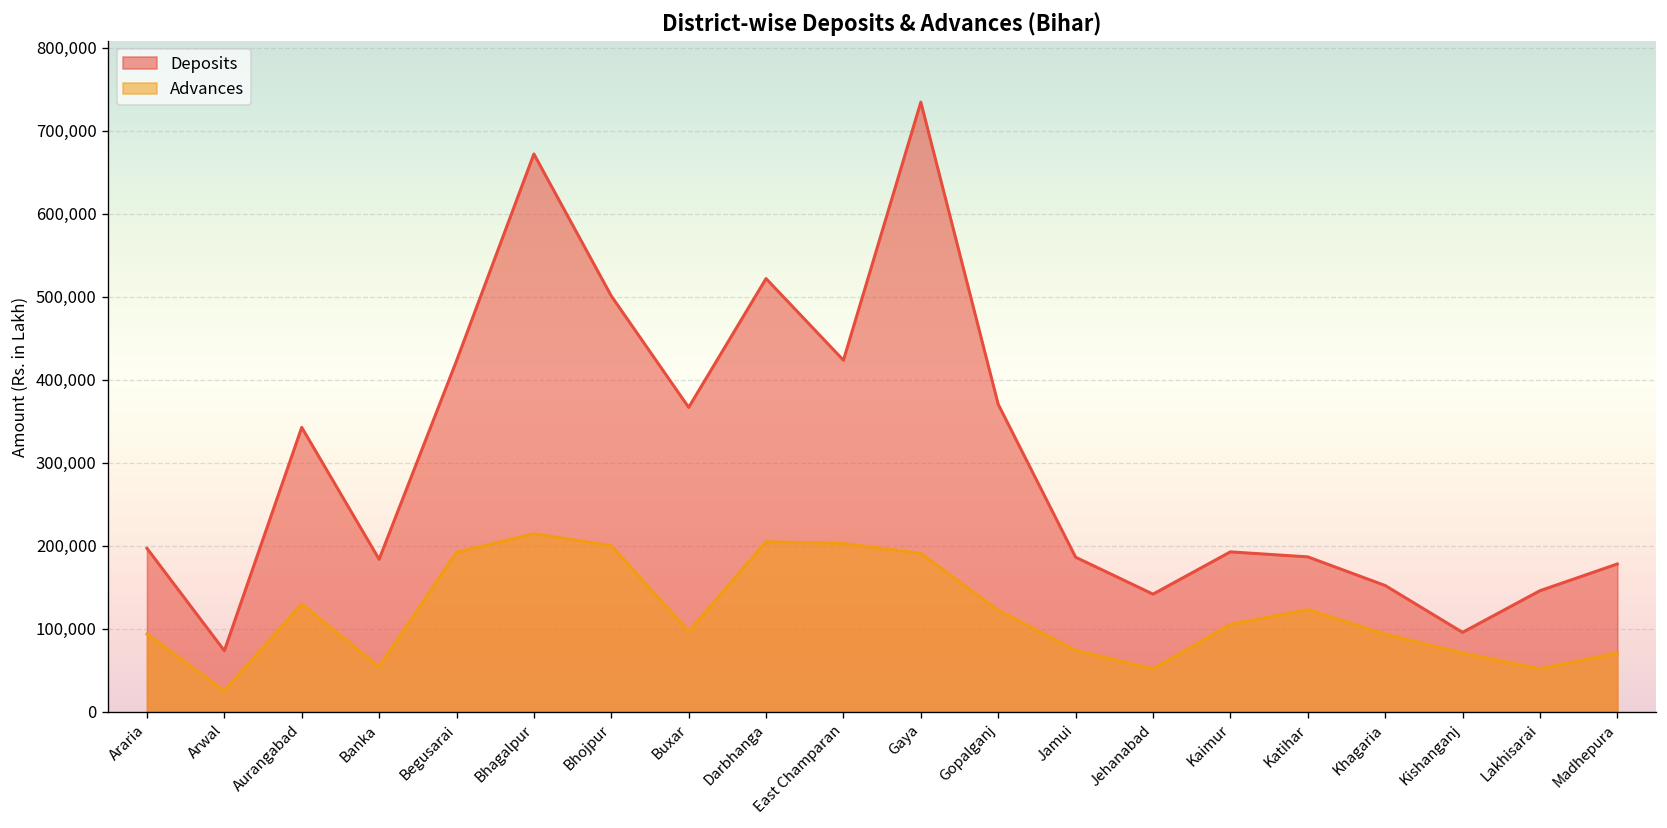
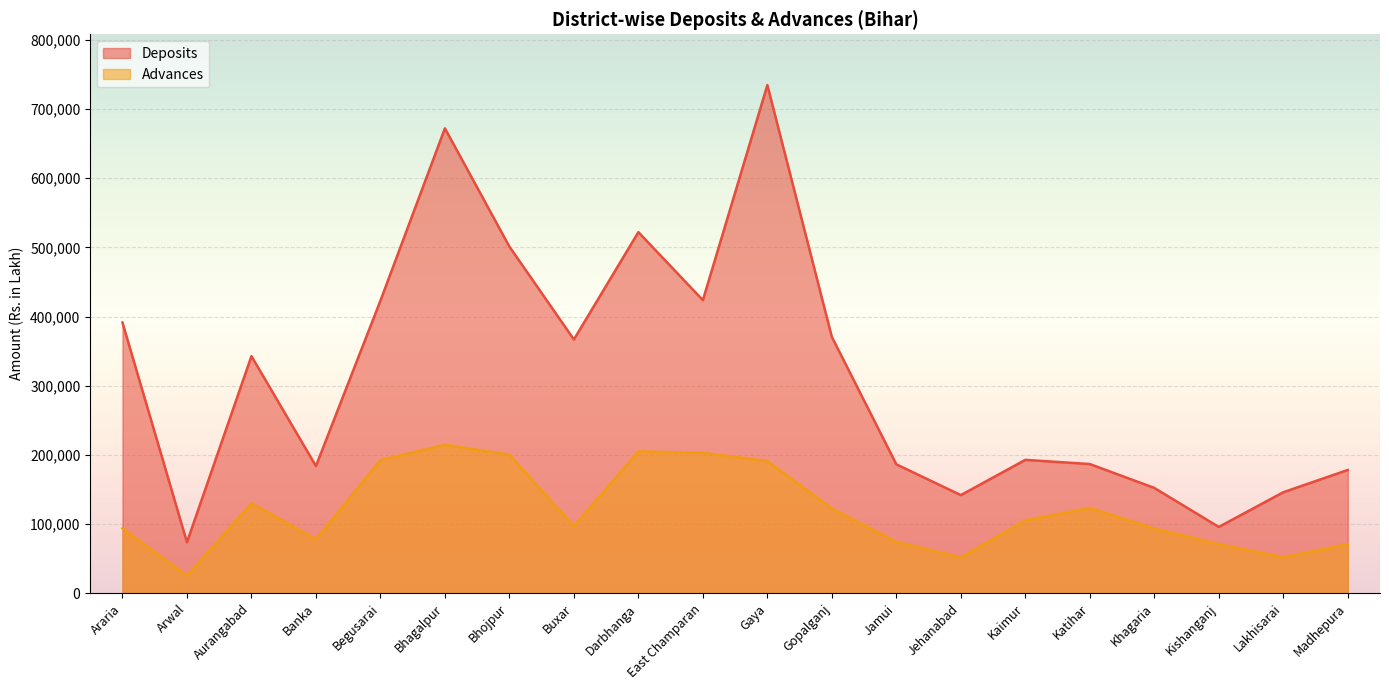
Deposits, Araria: 200,000 -> 390,000
Advances, Banka: 50,000 -> 80,000
